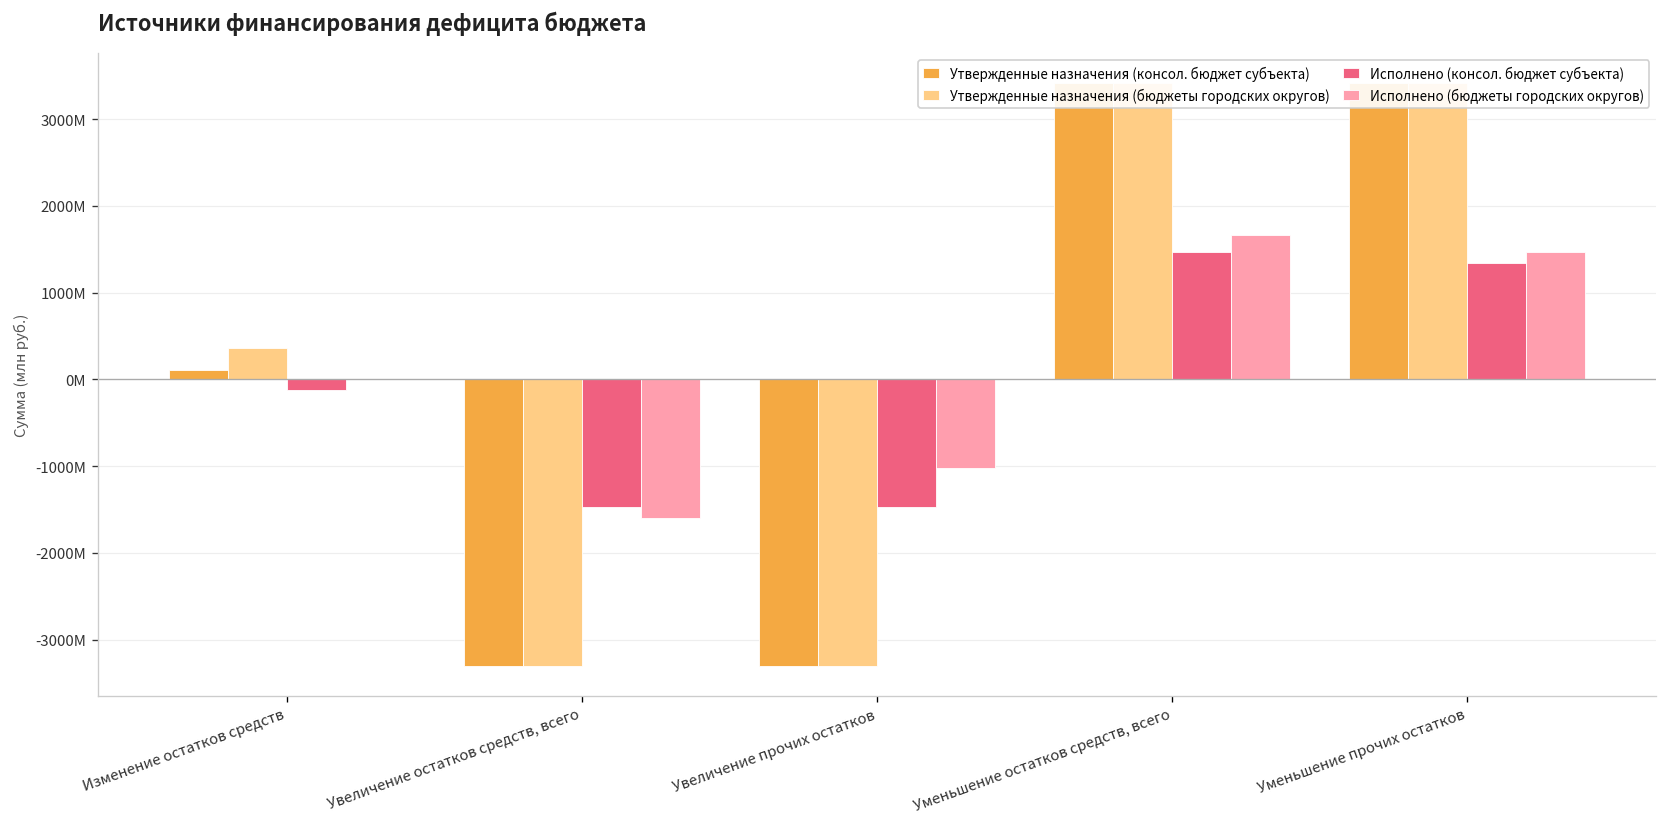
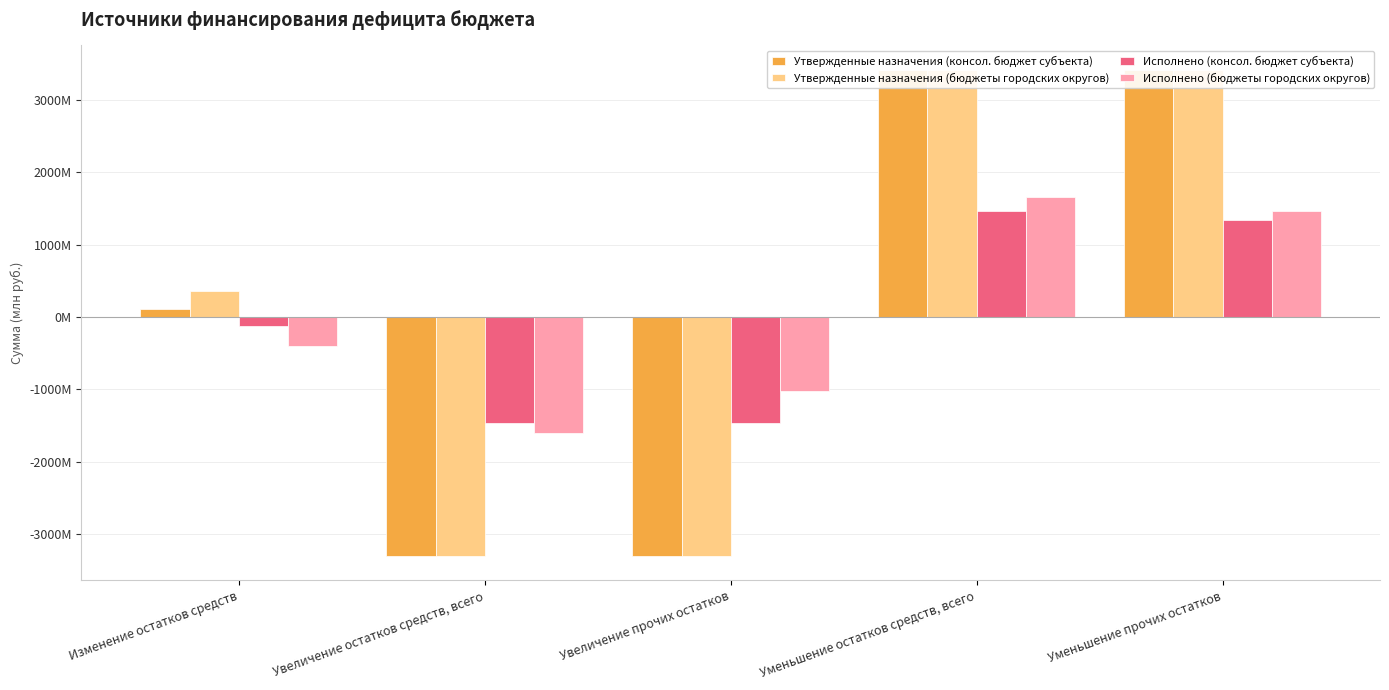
Исполнено (бюджеты городских округов), Изменение остатков средств: 0 -> -400000000
